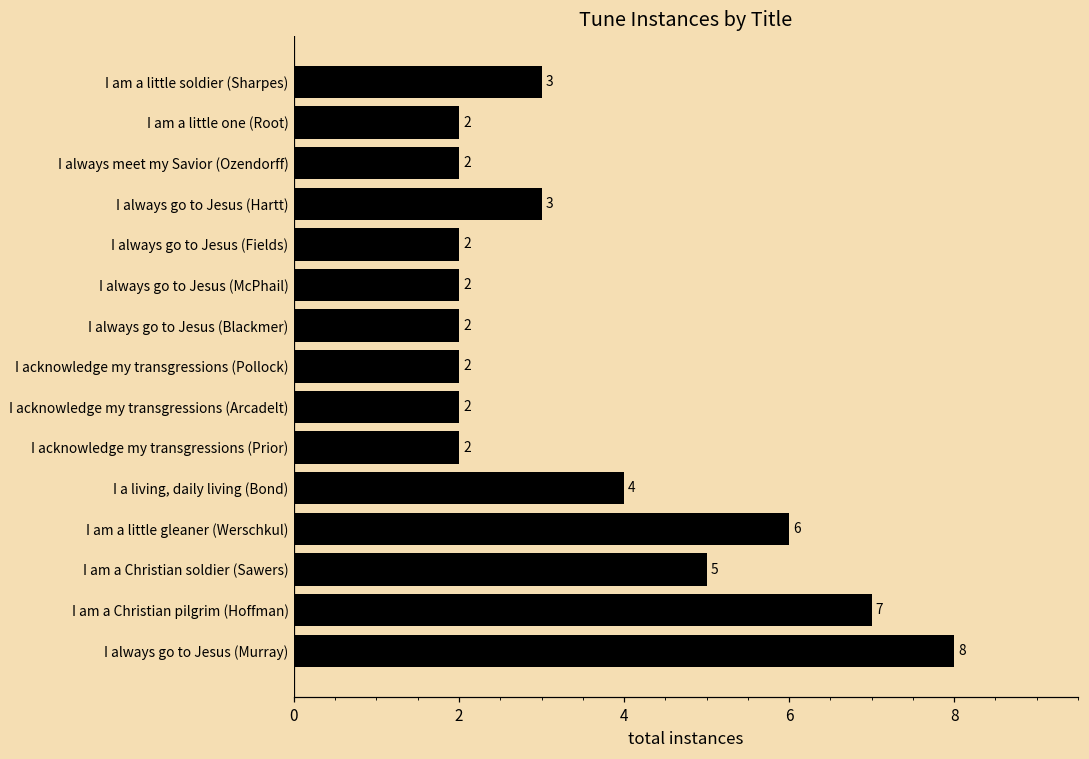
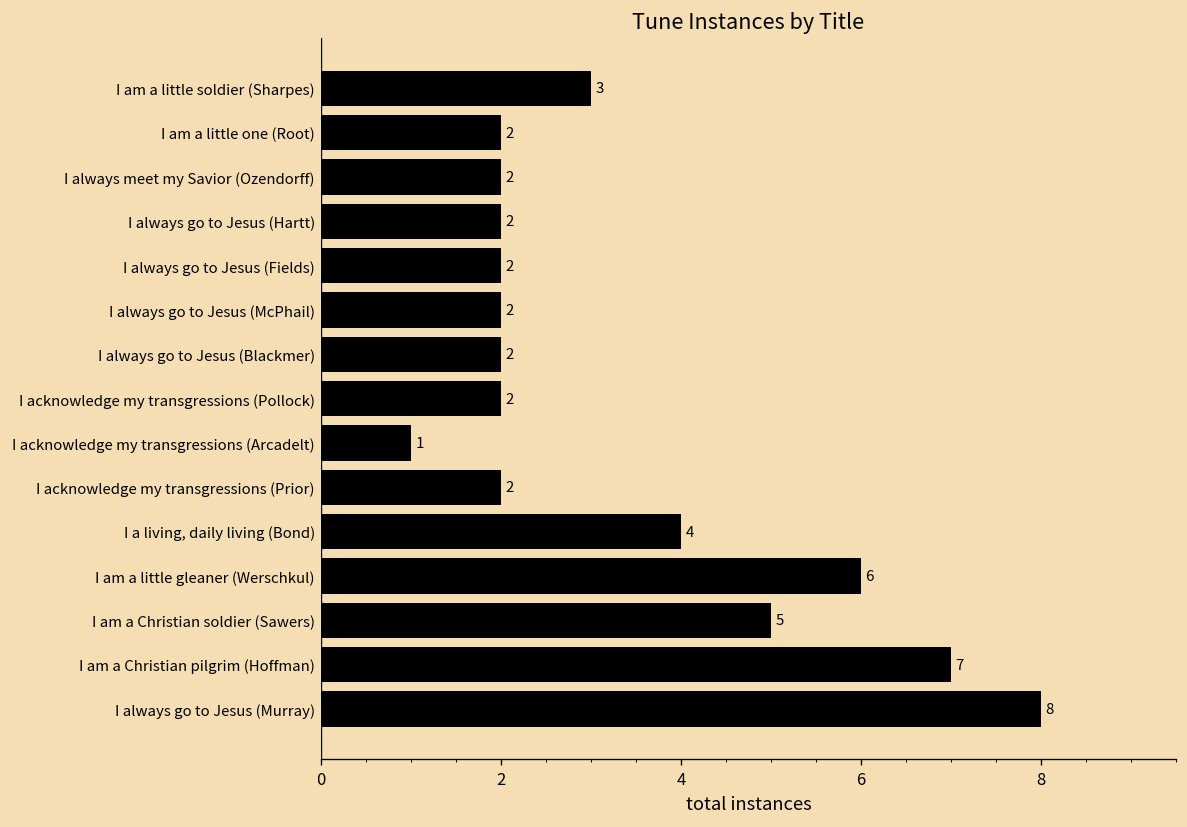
I always go to Jesus (Hartt): 3 -> 2
I acknowledge my transgressions (Arcadelt): 2 -> 1
